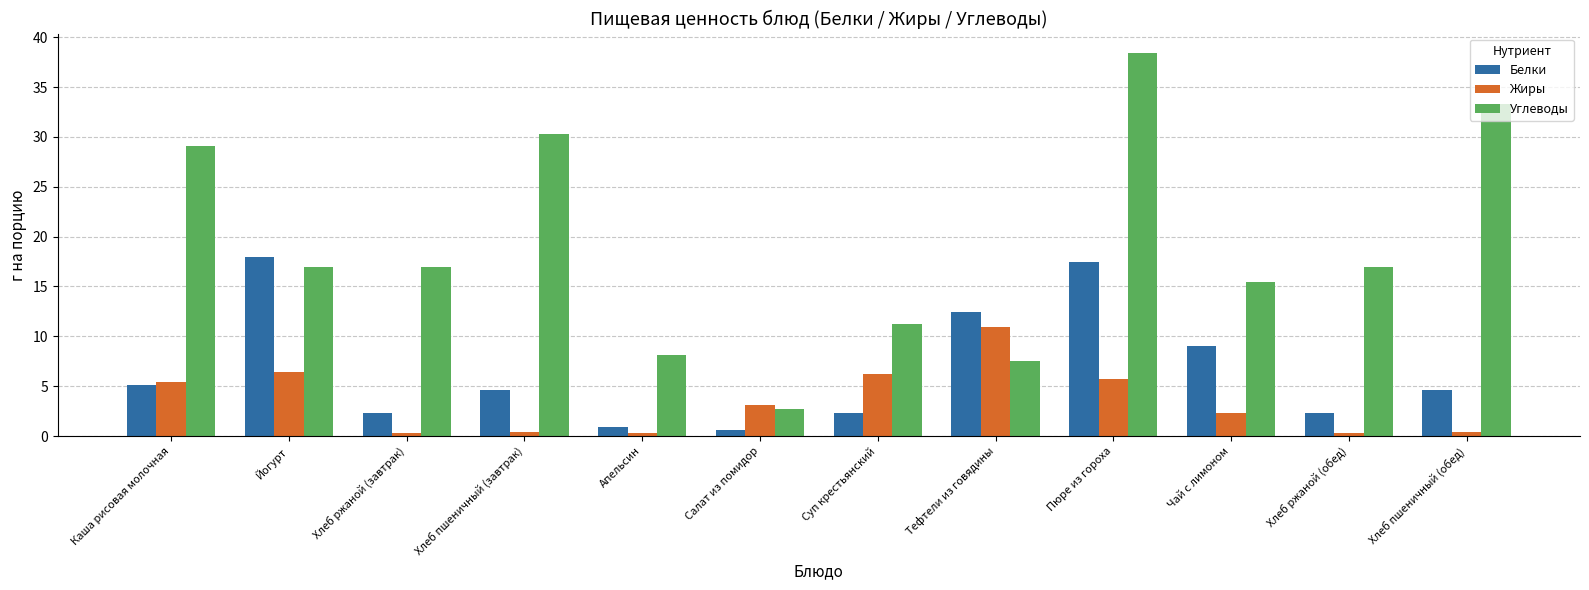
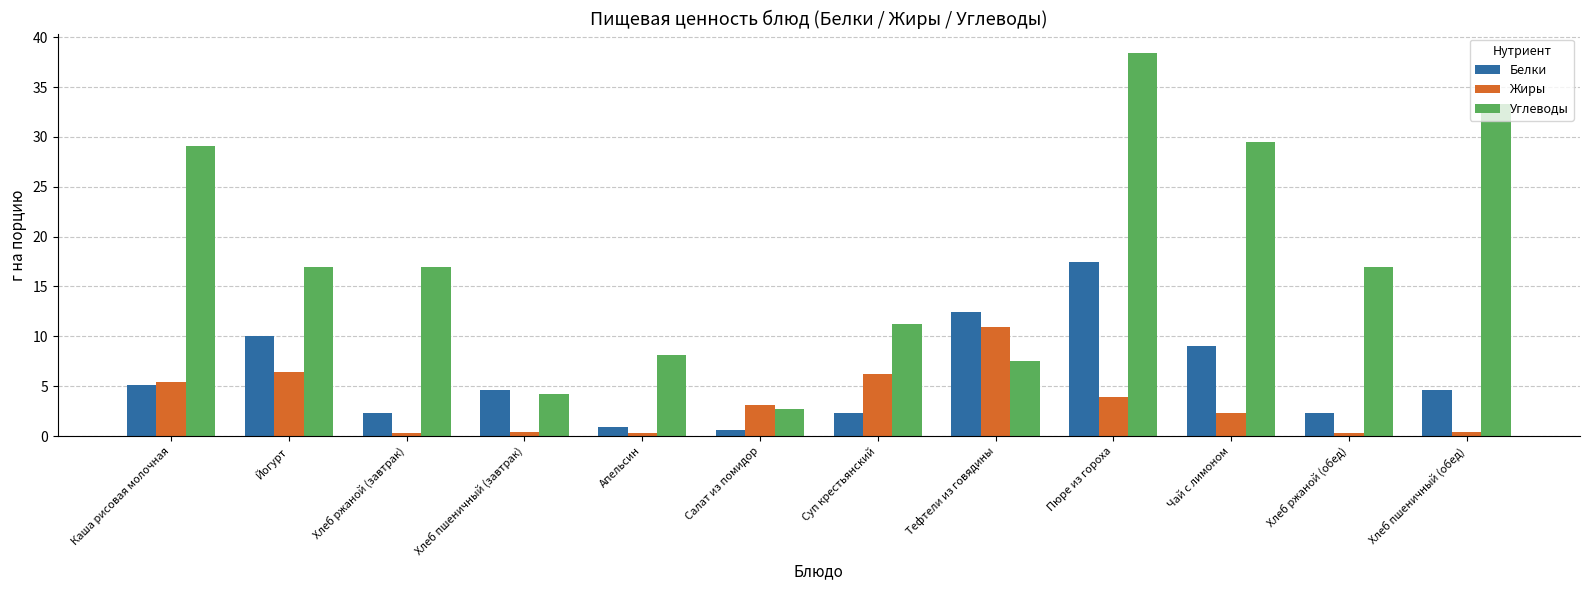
Белки, Йогурт: 18 -> 10
Углеводы, Хлеб пшеничный (завтрак): 30 -> 4
Жиры, Пюре из гороха: 6 -> 4
Углеводы, Чай с лимоном: 15 -> 30
